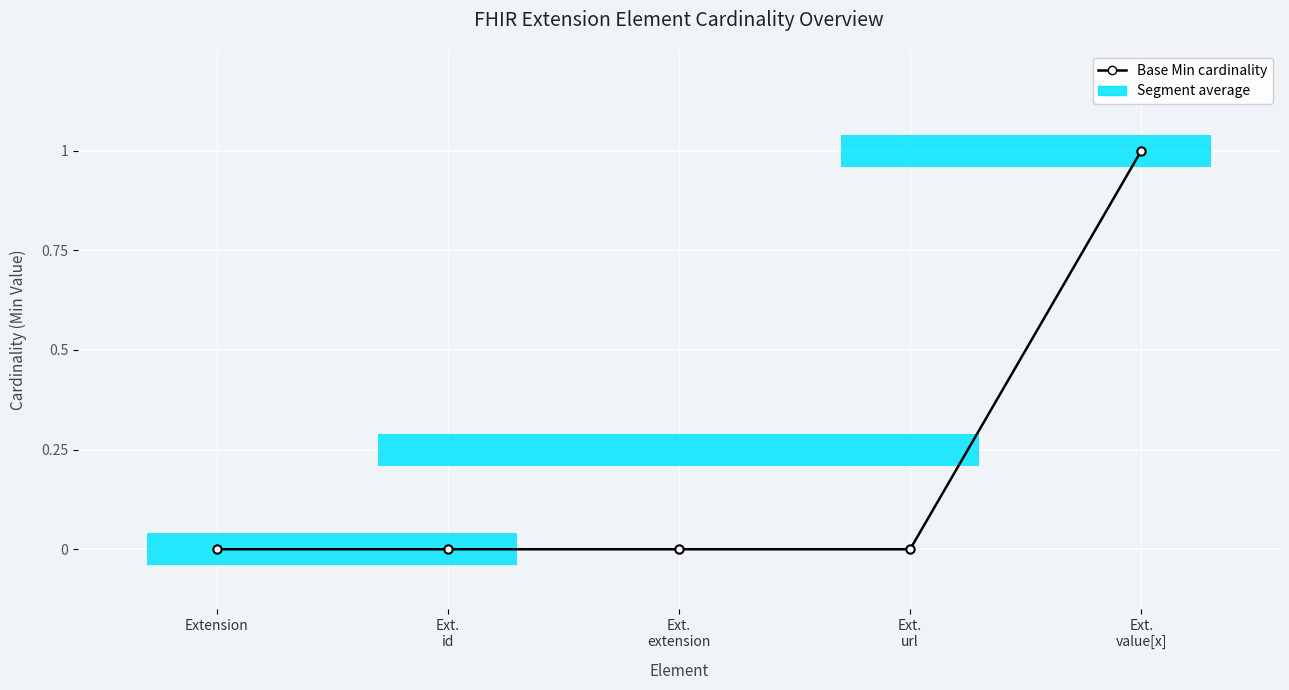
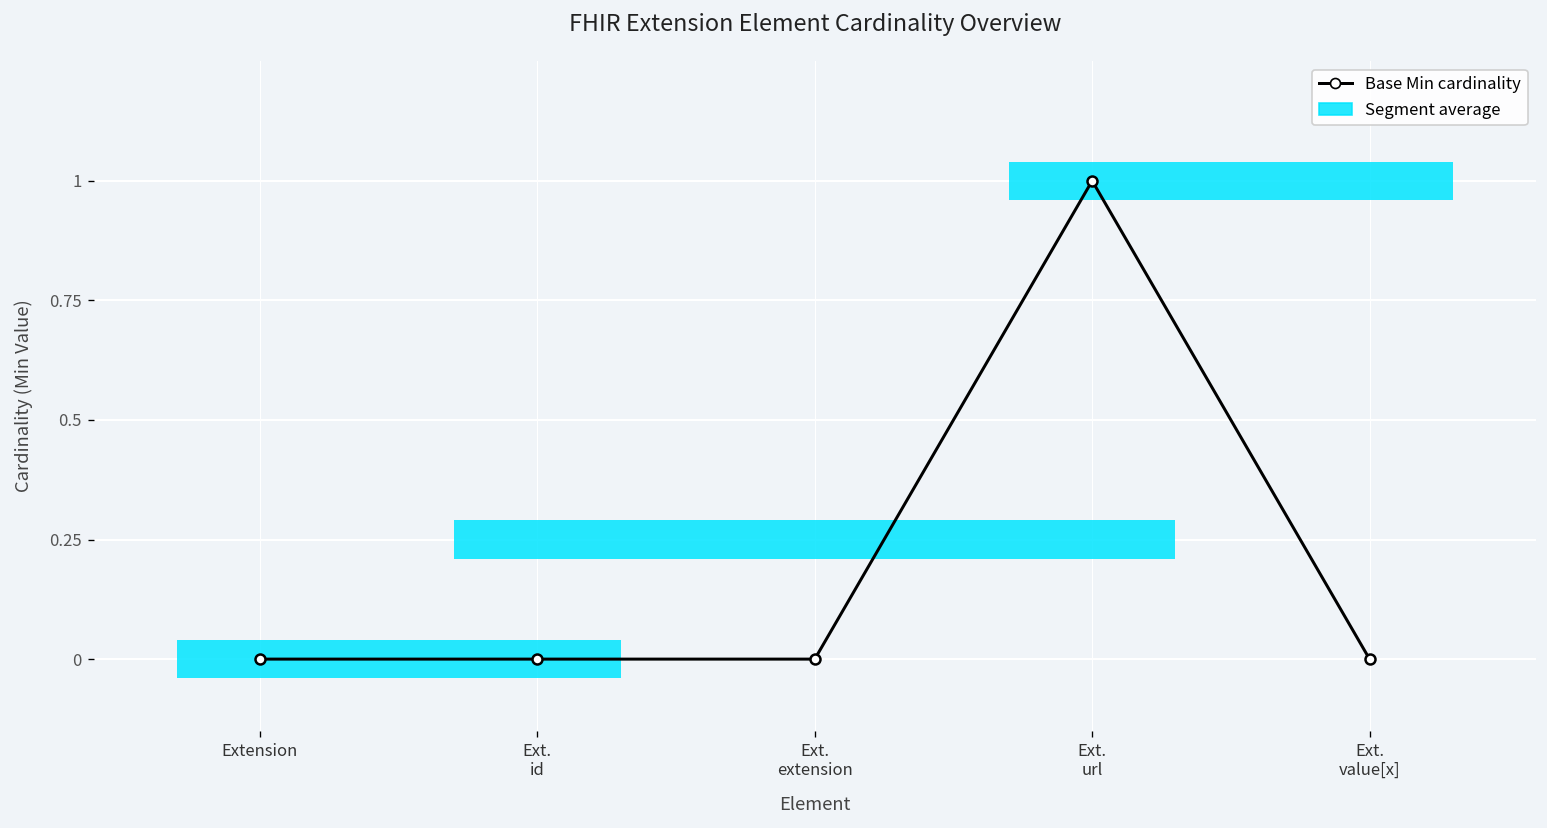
Base Min cardinality, Ext. url: 0 -> 1
Base Min cardinality, Ext. value[x]: 1 -> 0
